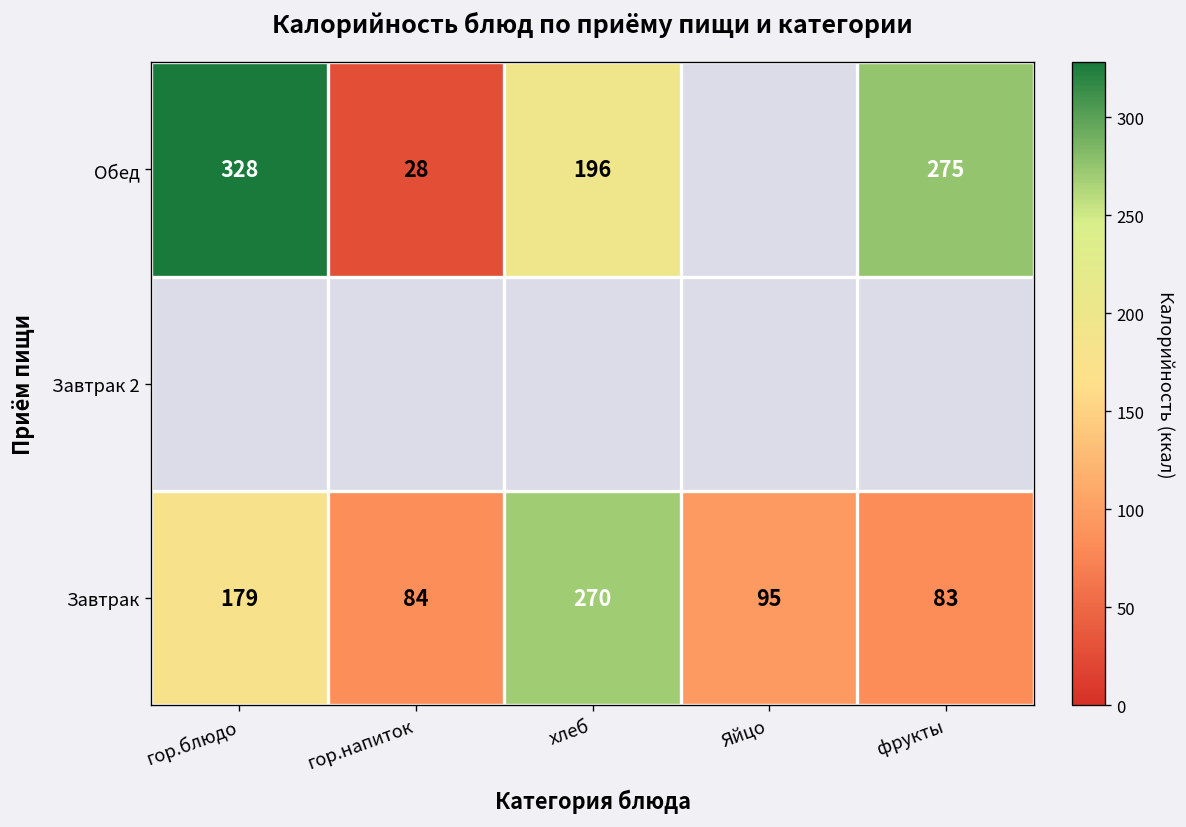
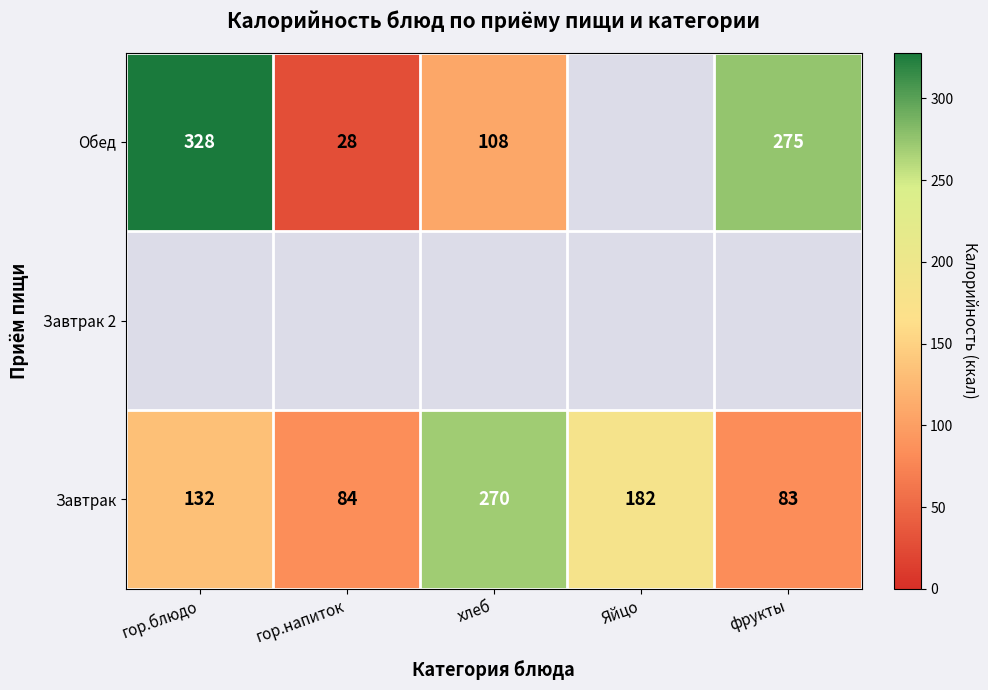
Обед, хлеб: 196 -> 108
Завтрак, гор.блюдо: 179 -> 132
Завтрак, Яйцо: 95 -> 182
